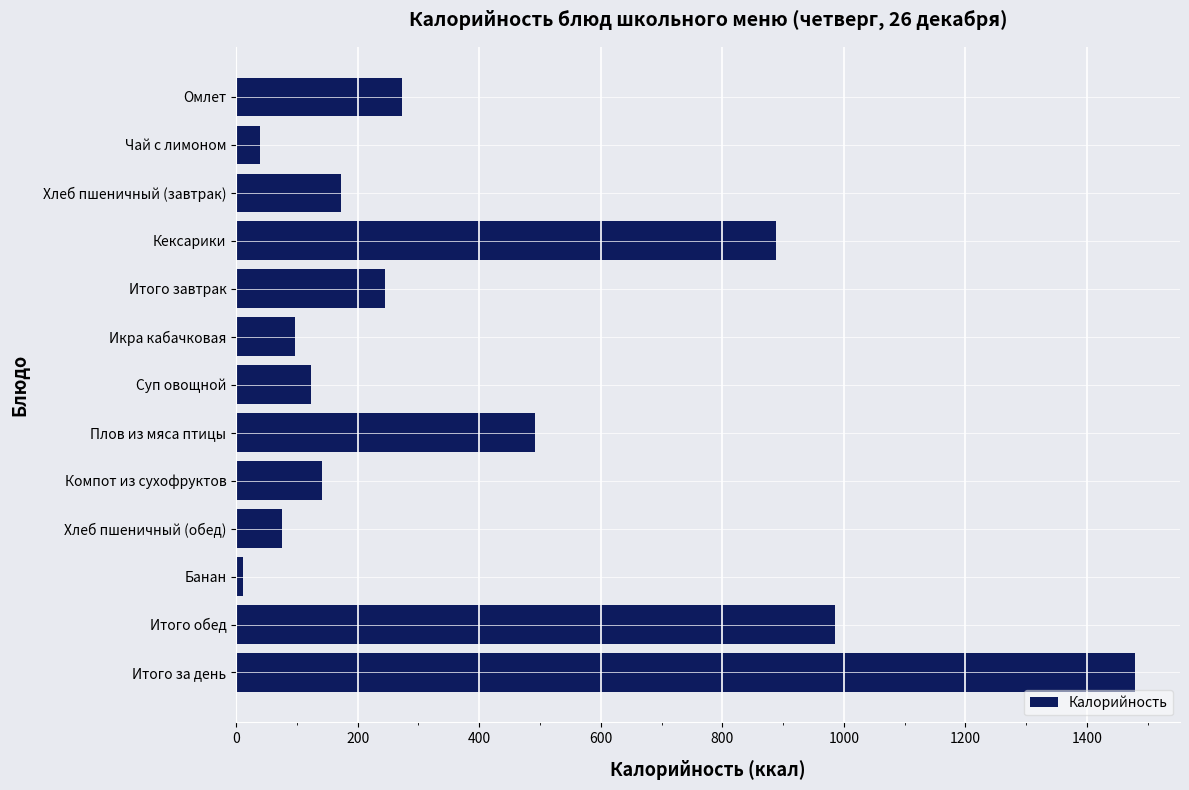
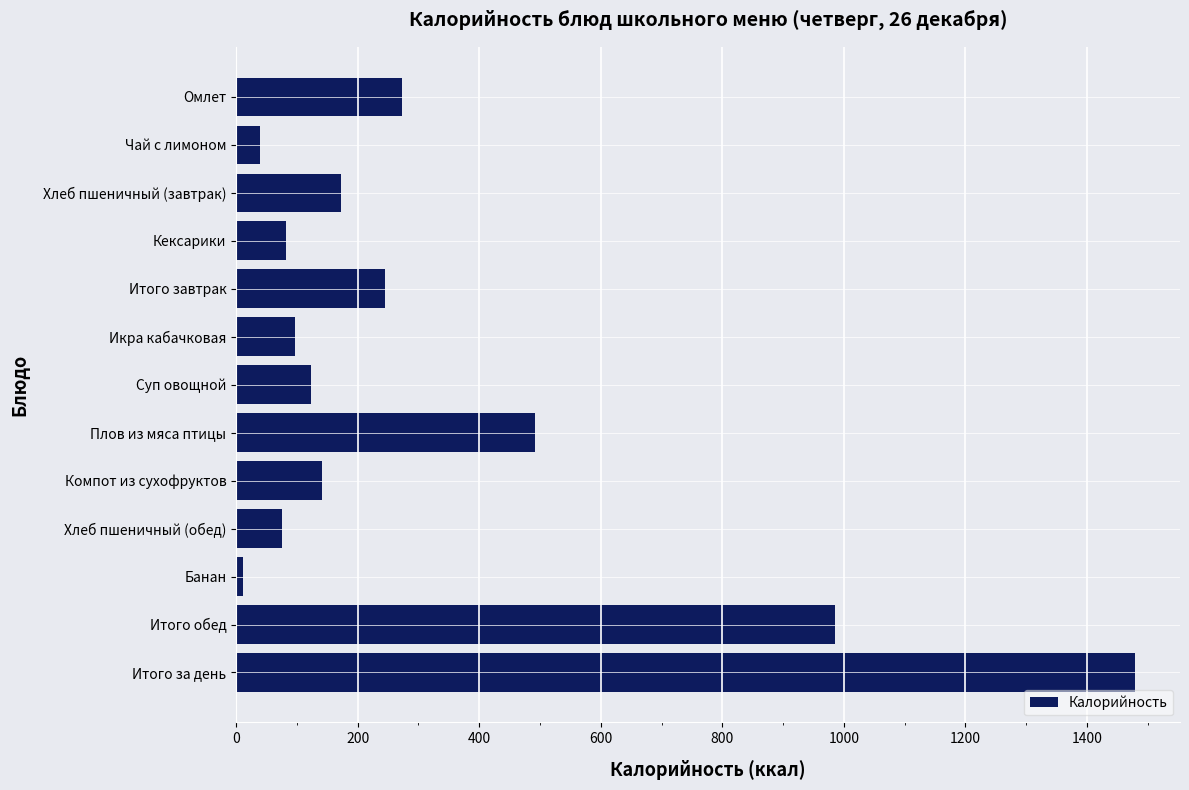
Кексарики: 890 -> 80
